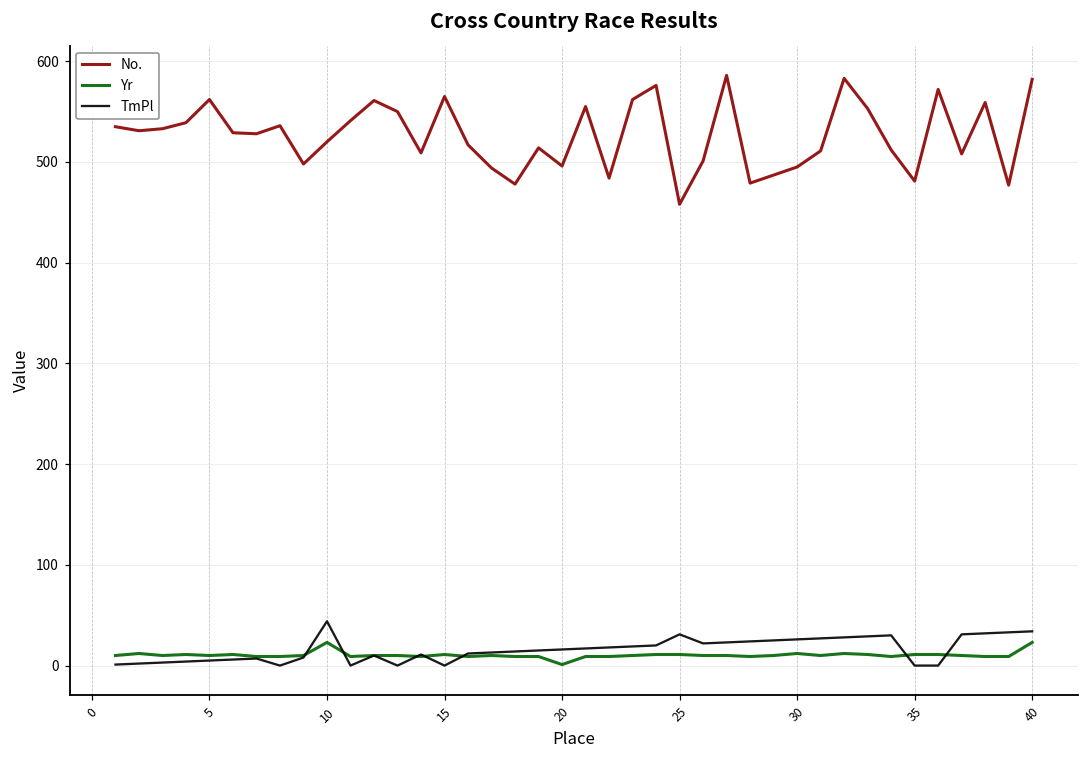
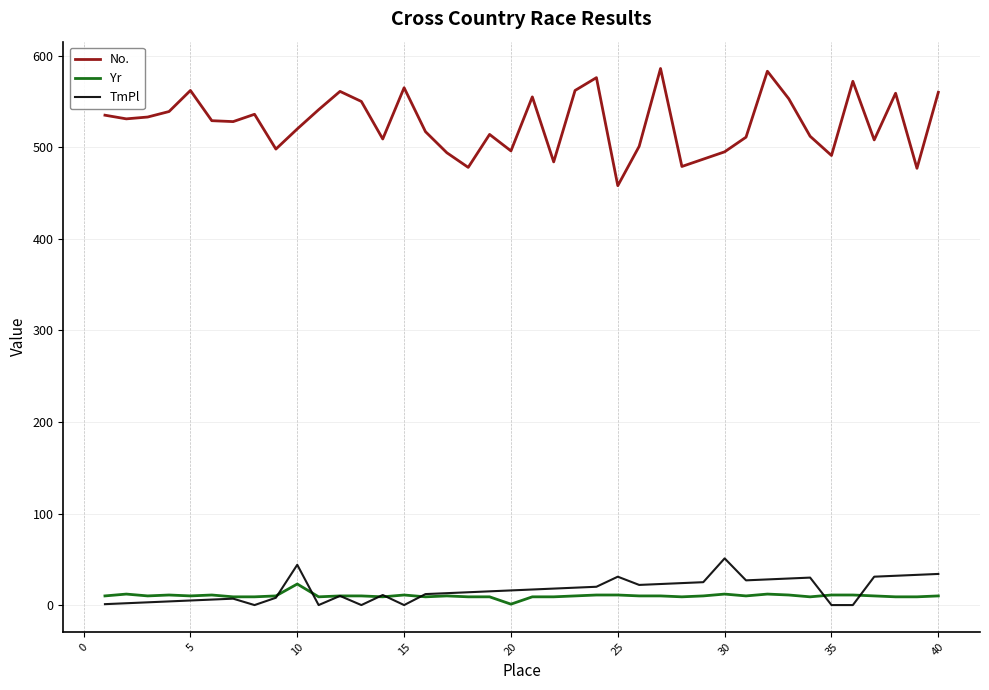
TmPl, 30: 30 -> 50
No., 35: 480 -> 490
No., 40: 580 -> 560
Yr, 40: 20 -> 10
